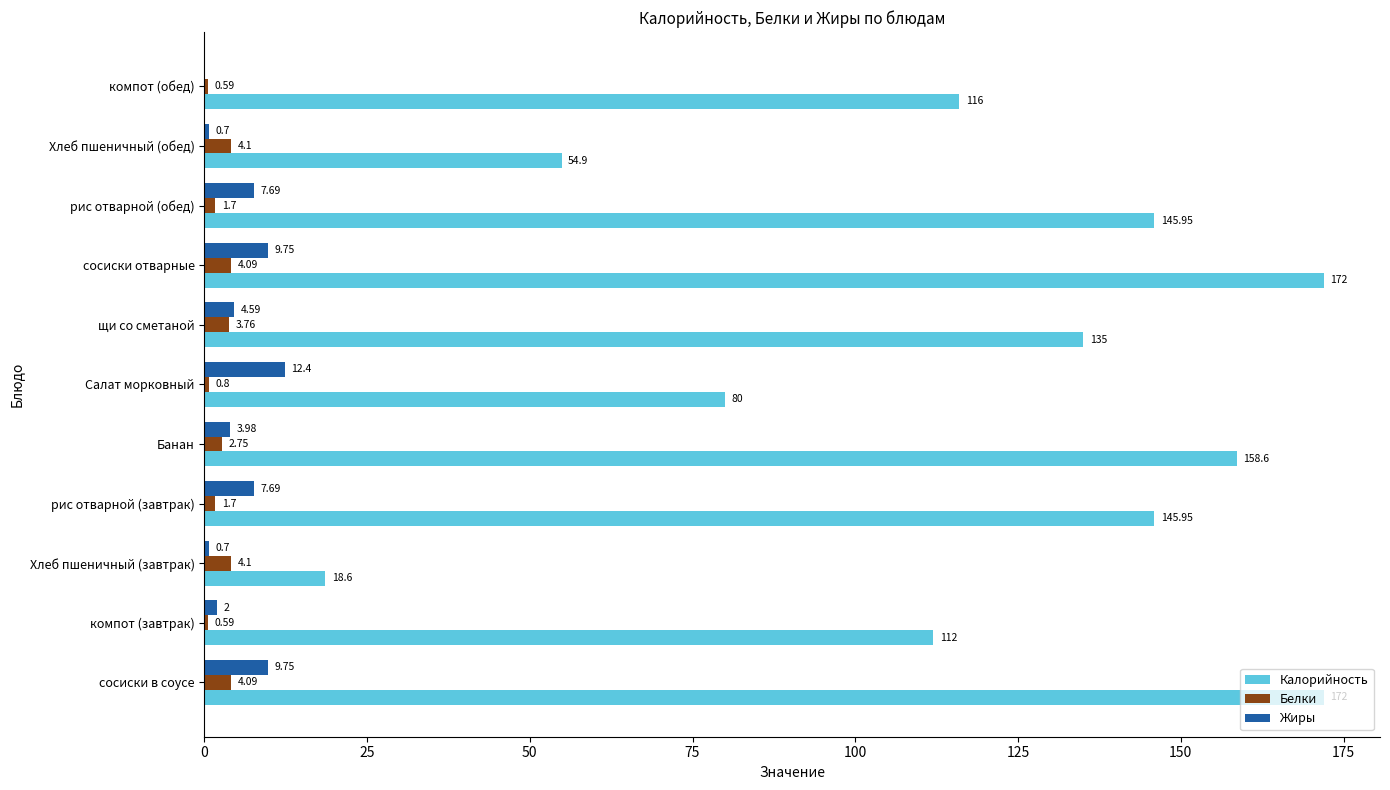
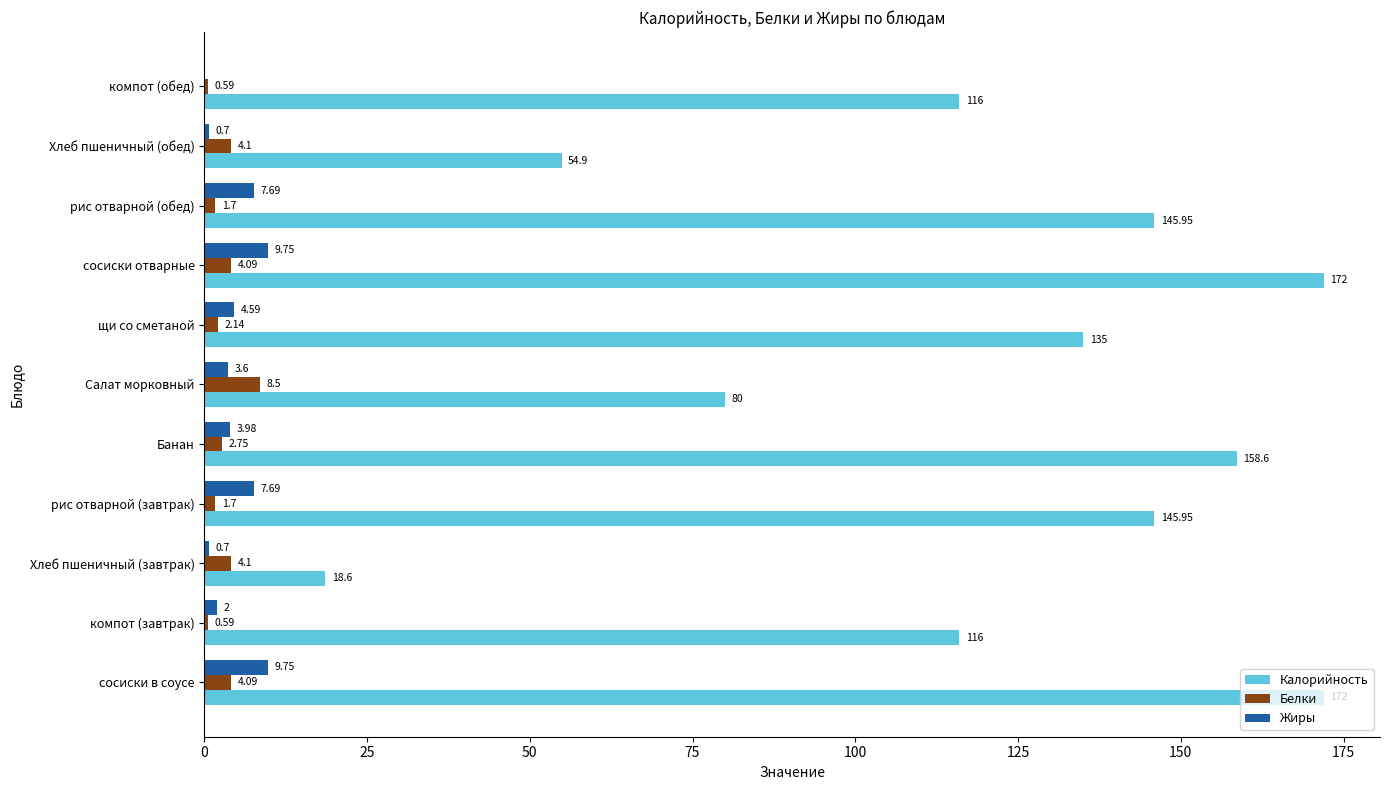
Белки, щи со сметаной: 3.76 -> 2.14
Жиры, Салат морковный: 12.4 -> 3.6
Белки, Салат морковный: 0.8 -> 8.5
Калорийность, компот (завтрак): 112 -> 116
